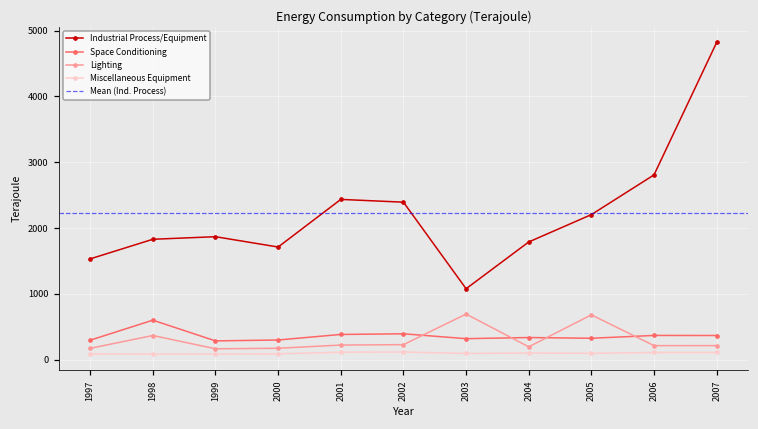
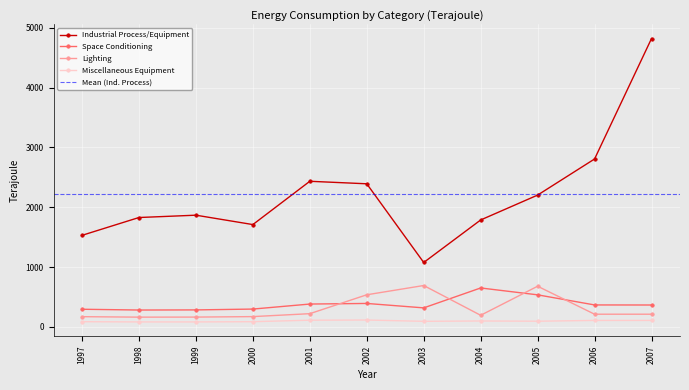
Space Conditioning, 1998: 600 -> 300
Lighting, 1998: 400 -> 200
Lighting, 2002: 200 -> 500
Space Conditioning, 2004: 300 -> 700
Space Conditioning, 2005: 300 -> 500
